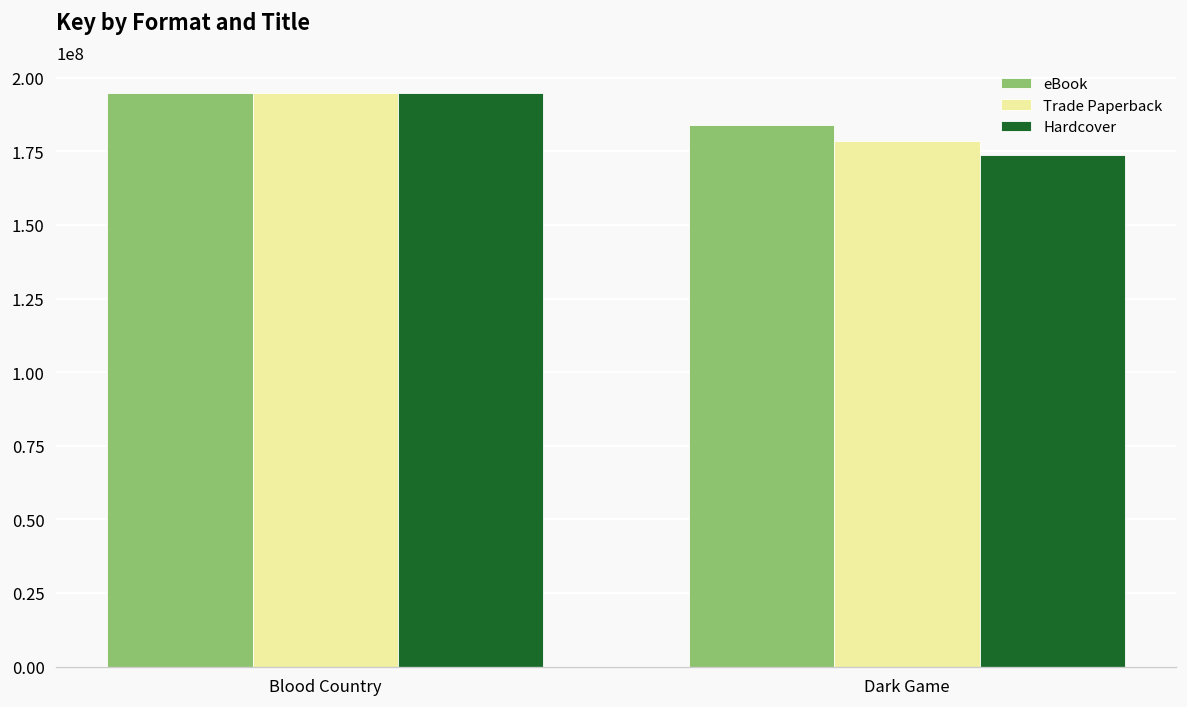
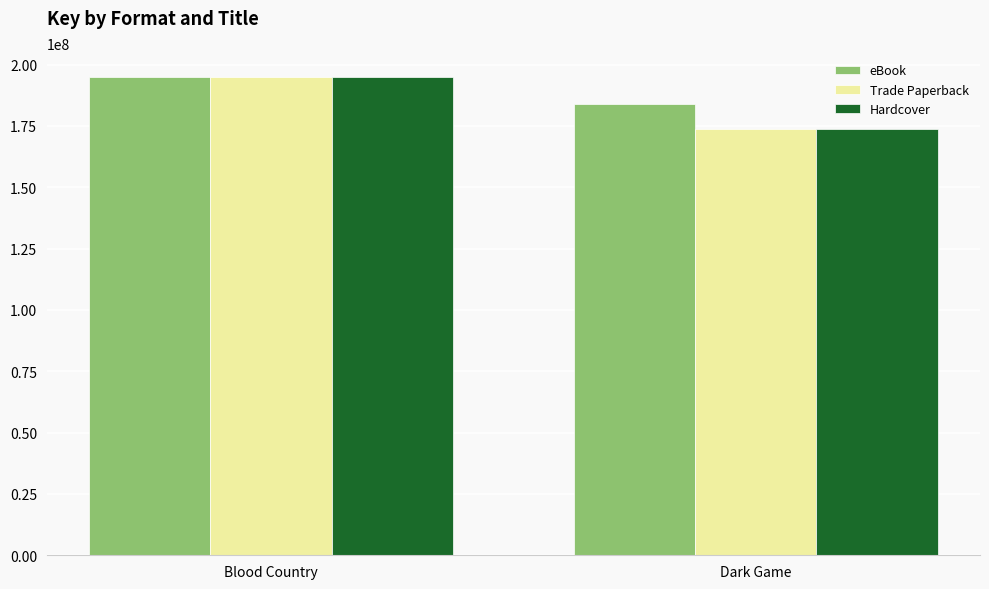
Trade Paperback, Dark Game: 178000000 -> 174000000
